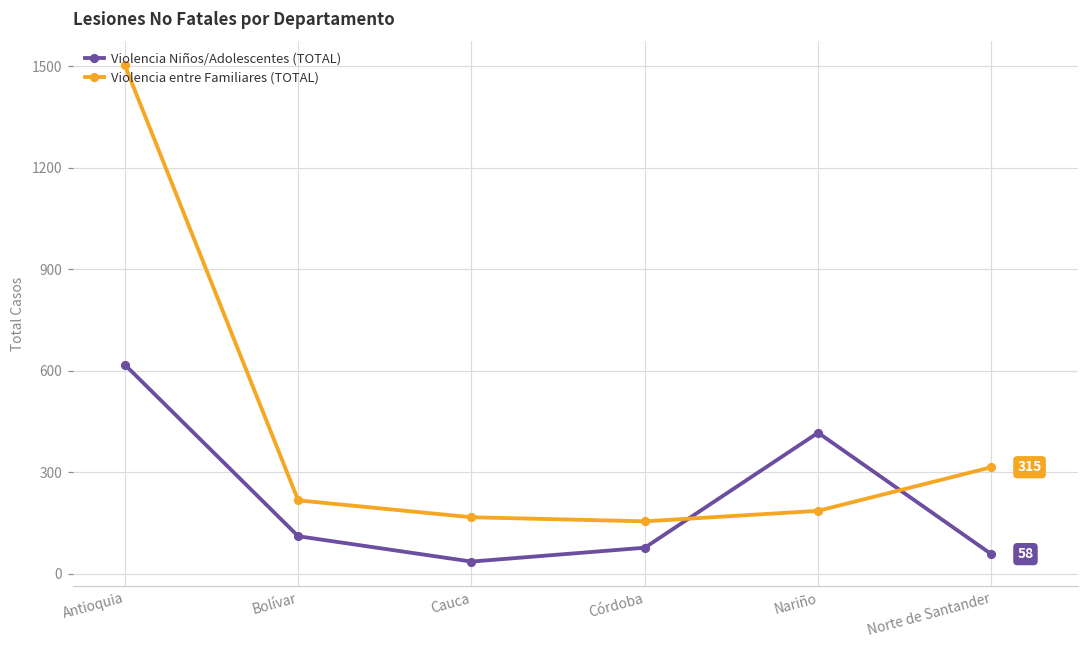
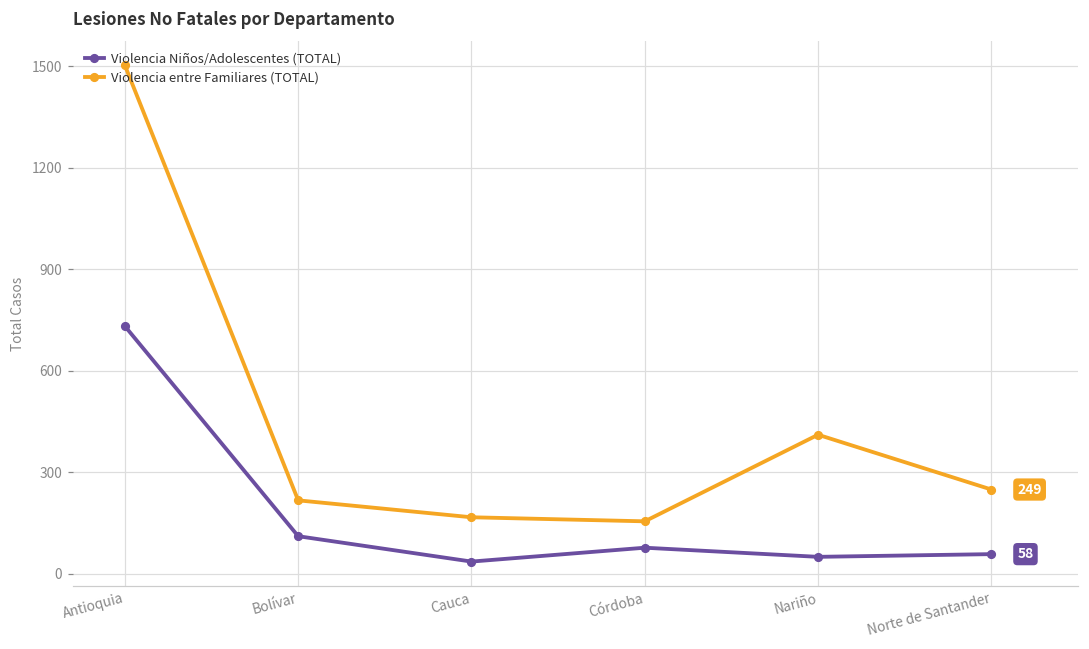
Violencia Niños/Adolescentes (TOTAL), Antioquia: 620 -> 730
Violencia Niños/Adolescentes (TOTAL), Nariño: 420 -> 50
Violencia entre Familiares (TOTAL), Nariño: 190 -> 410
Violencia entre Familiares (TOTAL), Norte de Santander: 315 -> 249
